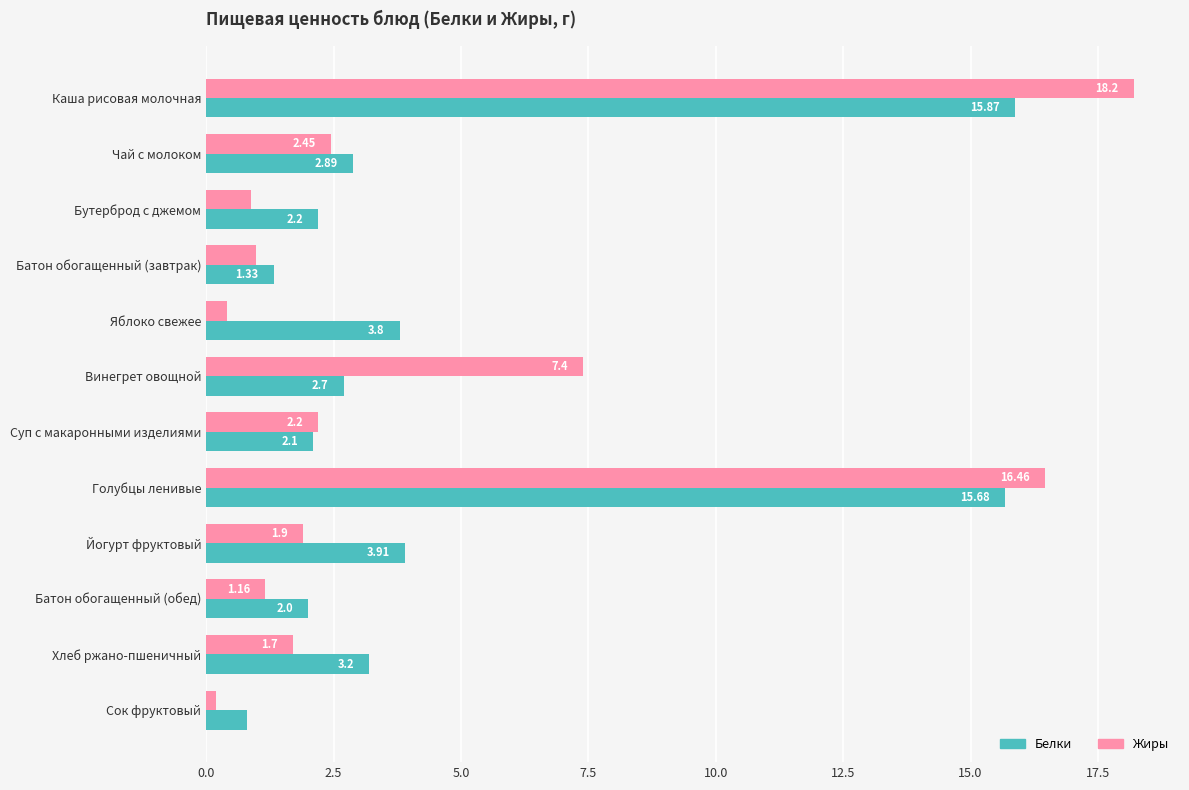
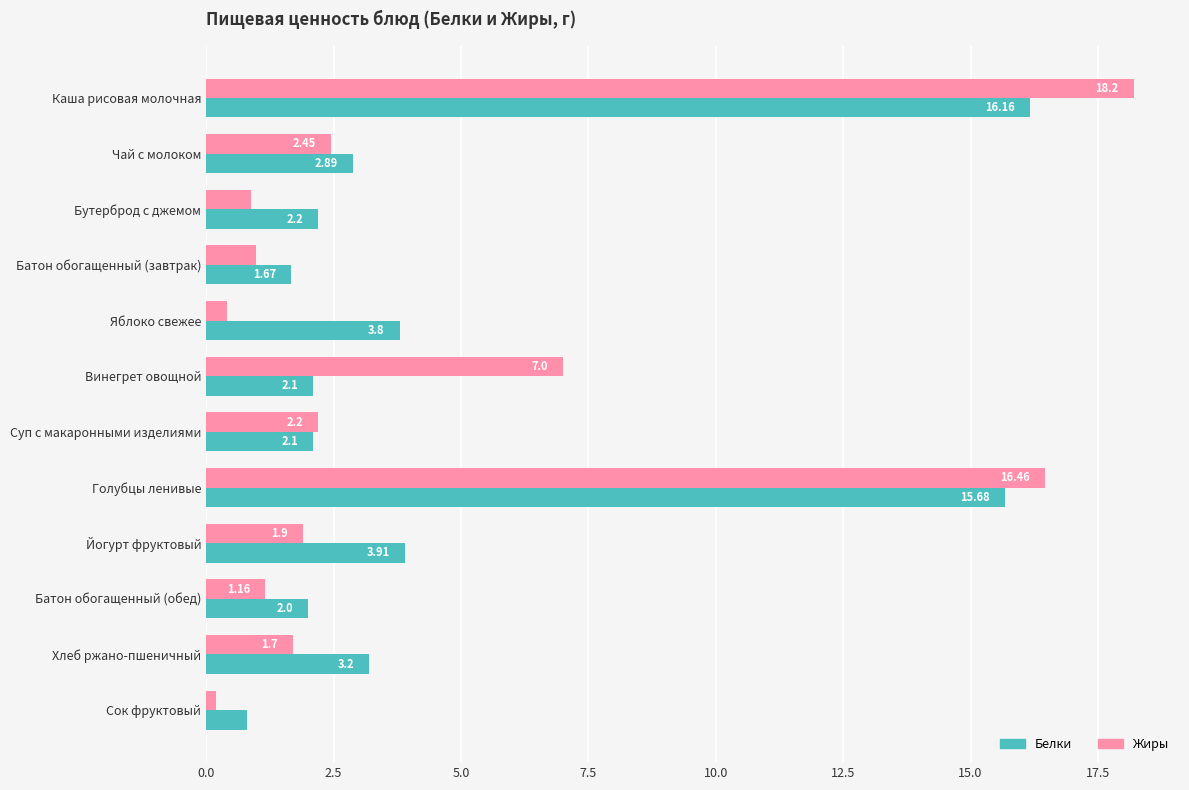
Белки, Каша рисовая молочная: 15.87 -> 16.16
Белки, Батон обогащенный (завтрак): 1.33 -> 1.67
Жиры, Винегрет овощной: 7.4 -> 7.0
Белки, Винегрет овощной: 2.7 -> 2.1
